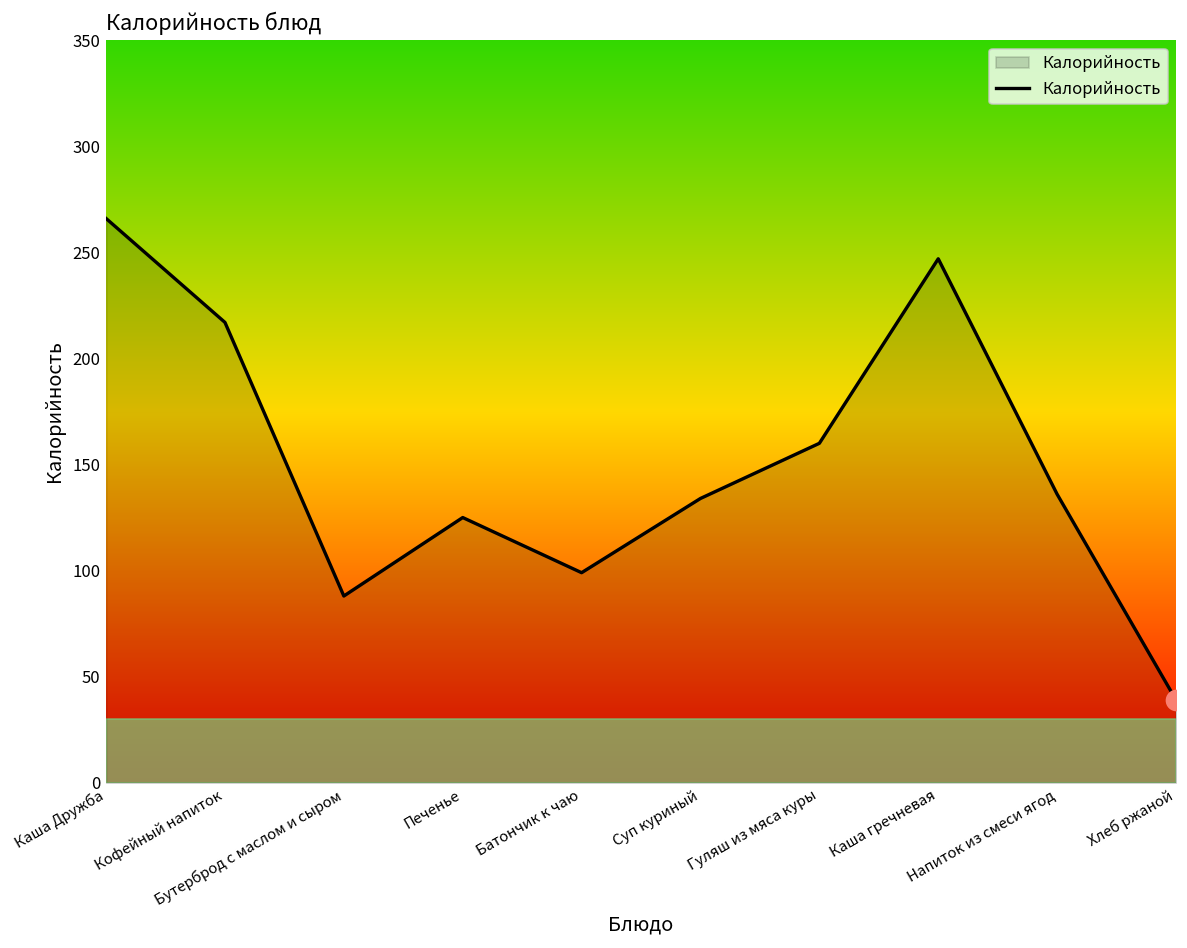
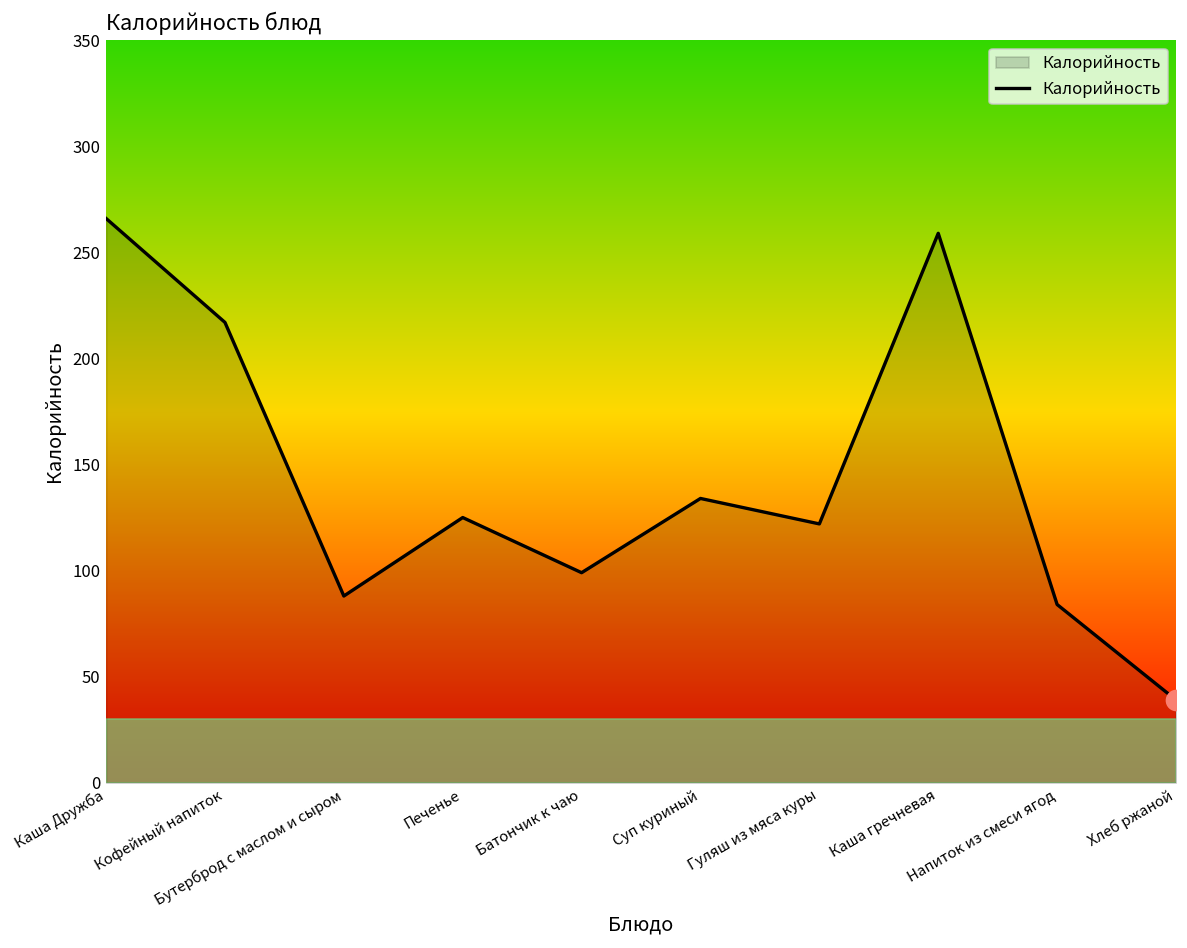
Калорийность, Гуляш из мяса куры: 160 -> 122
Калорийность, Каша гречневая: 247 -> 259
Калорийность, Напиток из смеси ягод: 136 -> 84
